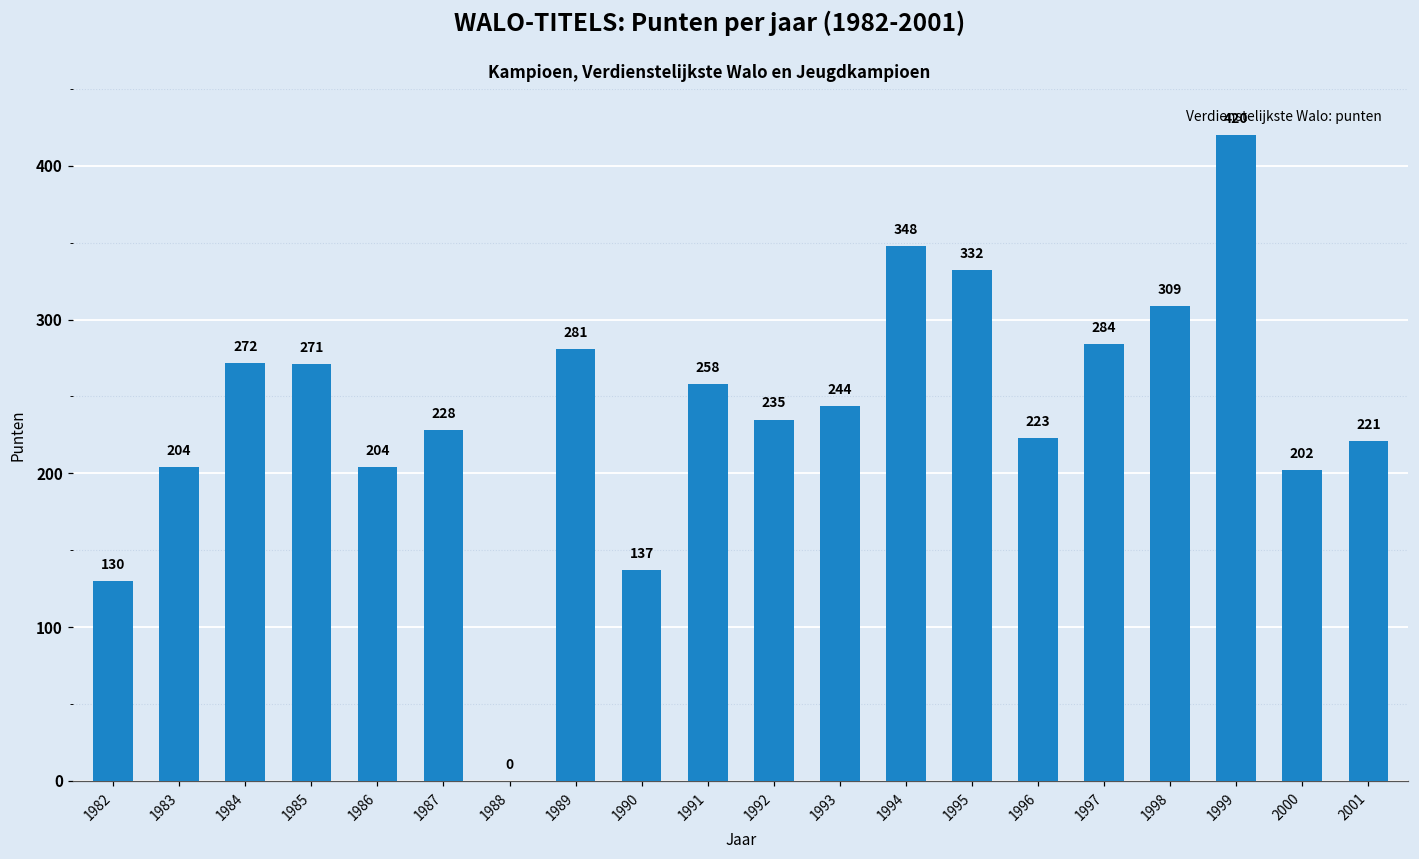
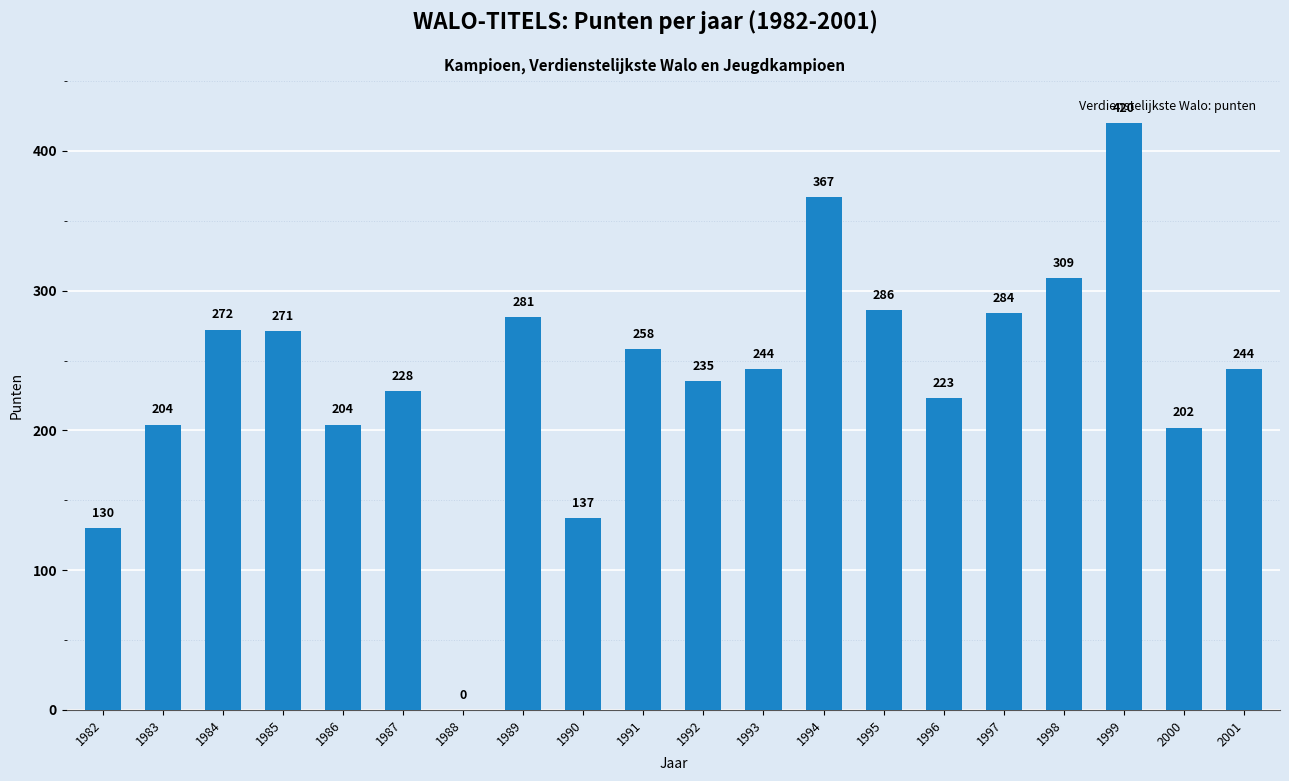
1994: 348 -> 367
1995: 332 -> 286
2001: 221 -> 244
